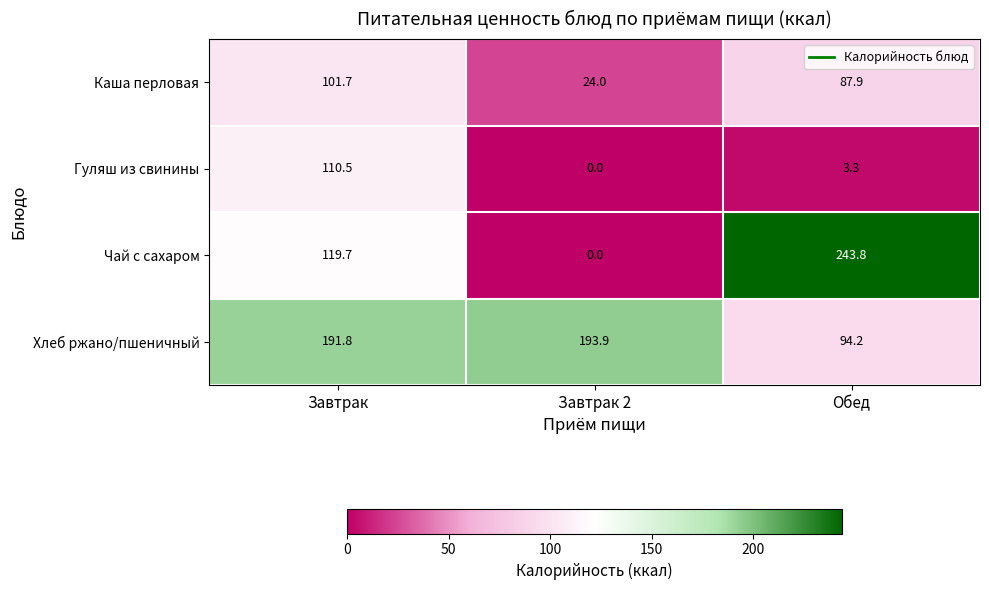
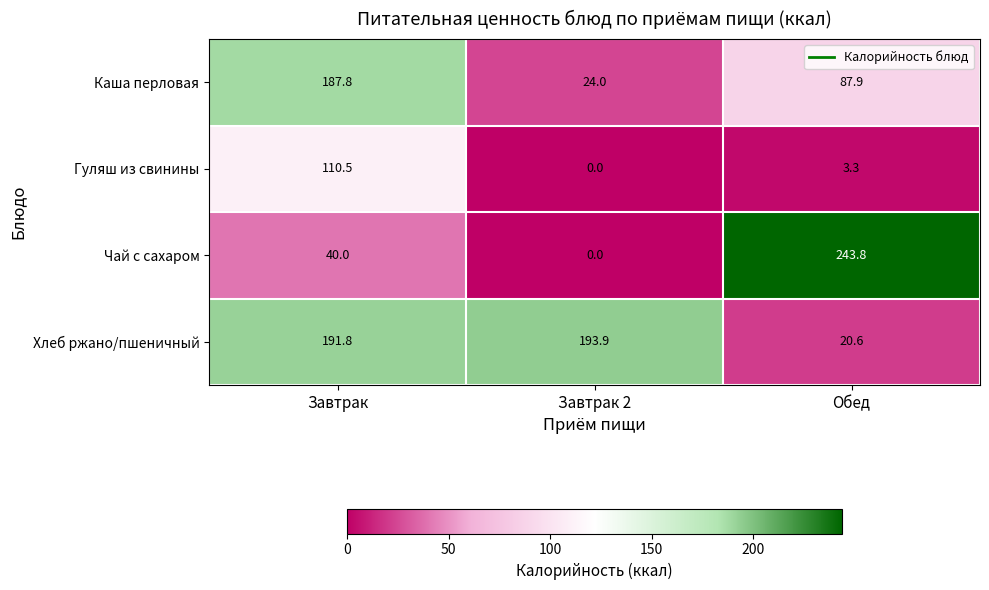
Каша перловая, Завтрак: 101.7 -> 187.8
Чай с сахаром, Завтрак: 119.7 -> 40.0
Хлеб ржано/пшеничный, Обед: 94.2 -> 20.6
